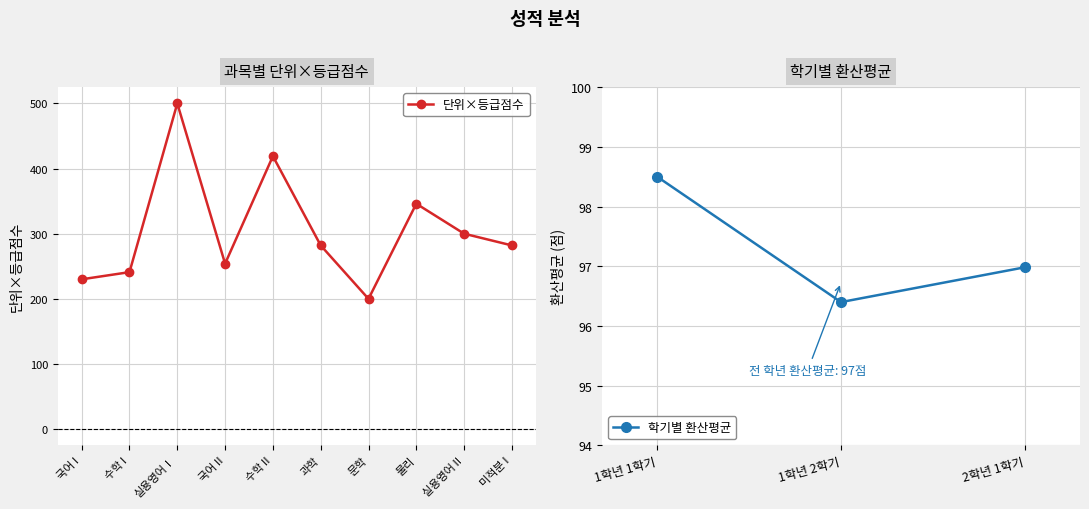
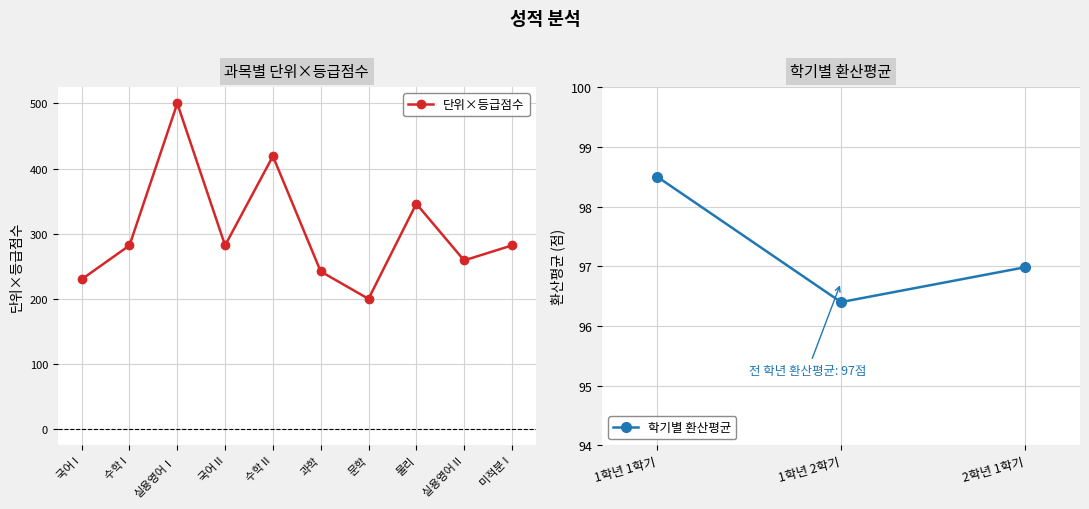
과목별 단위×등급점수, 수학 I: 240 -> 280
과목별 단위×등급점수, 국어 II: 250 -> 280
과목별 단위×등급점수, 과학: 280 -> 240
과목별 단위×등급점수, 실용영어 II: 300 -> 260
